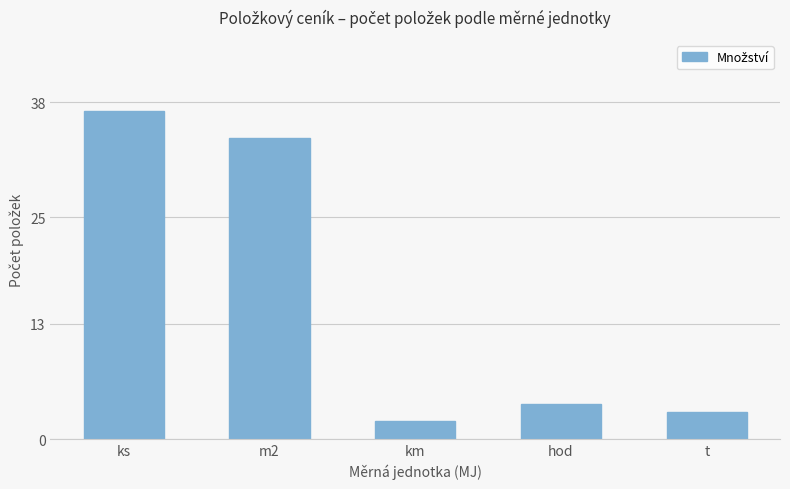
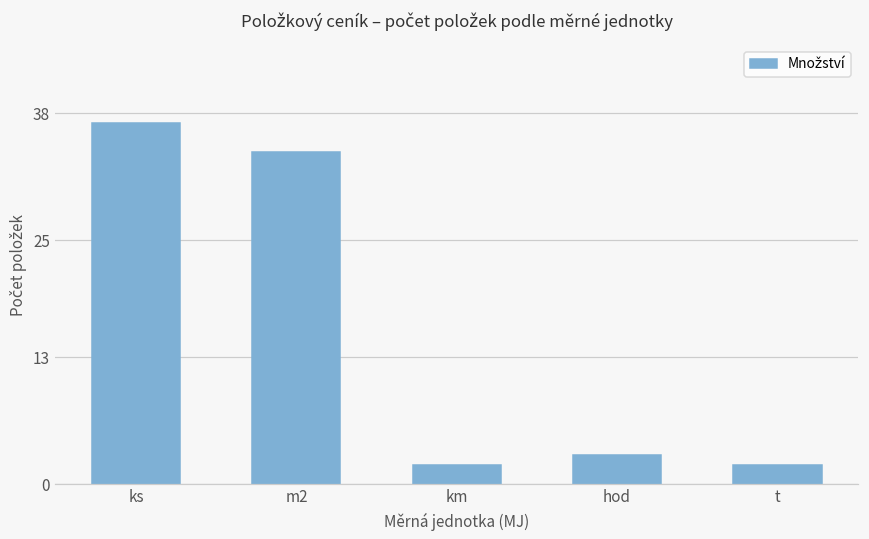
hod: 4 -> 3
t: 3 -> 2
